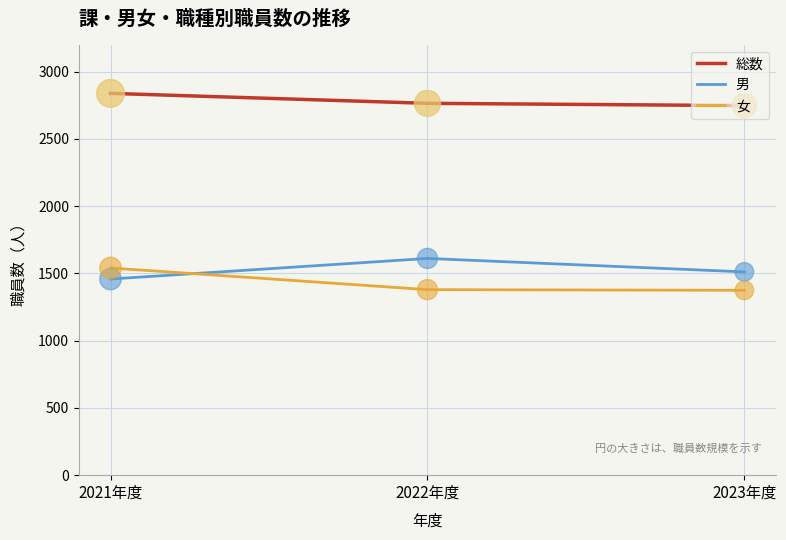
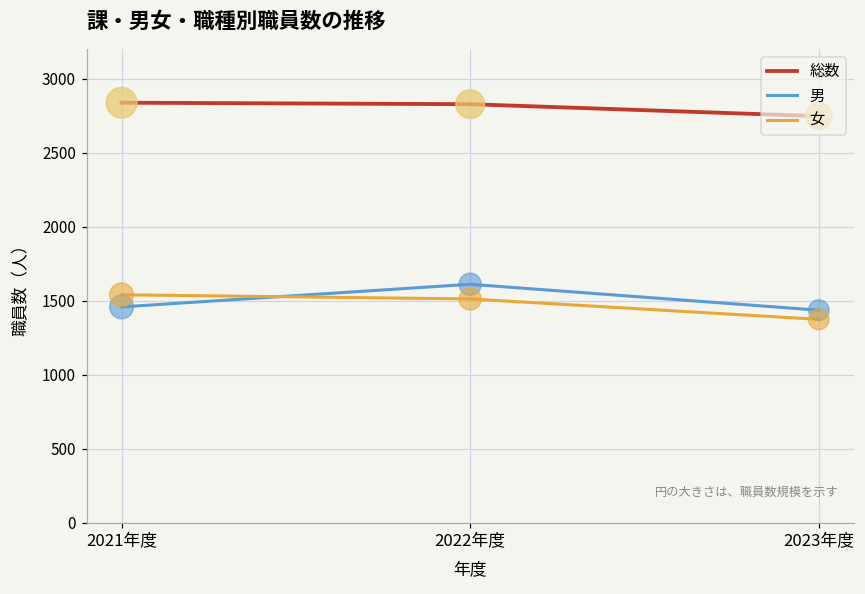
総数, 2022年度: 2760 -> 2830
女, 2022年度: 1380 -> 1510
男, 2023年度: 1510 -> 1440
